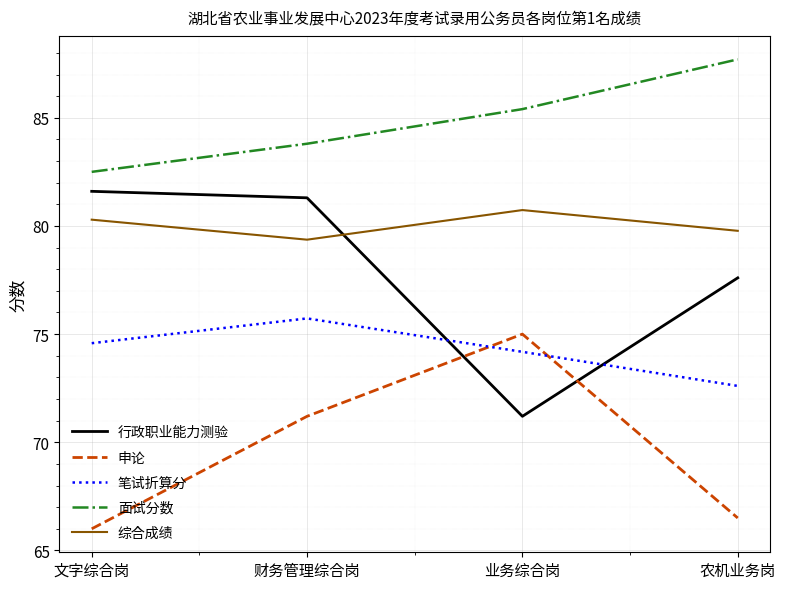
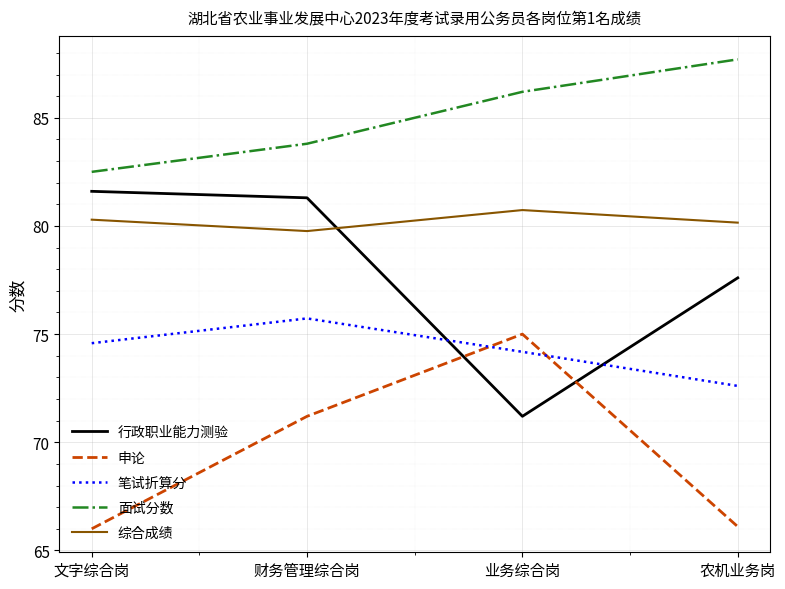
综合成绩, 财务管理综合岗: 79.4 -> 79.8
面试分数, 业务综合岗: 85.4 -> 86.2
申论, 农机业务岗: 66.5 -> 66.1
综合成绩, 农机业务岗: 79.8 -> 80.2
